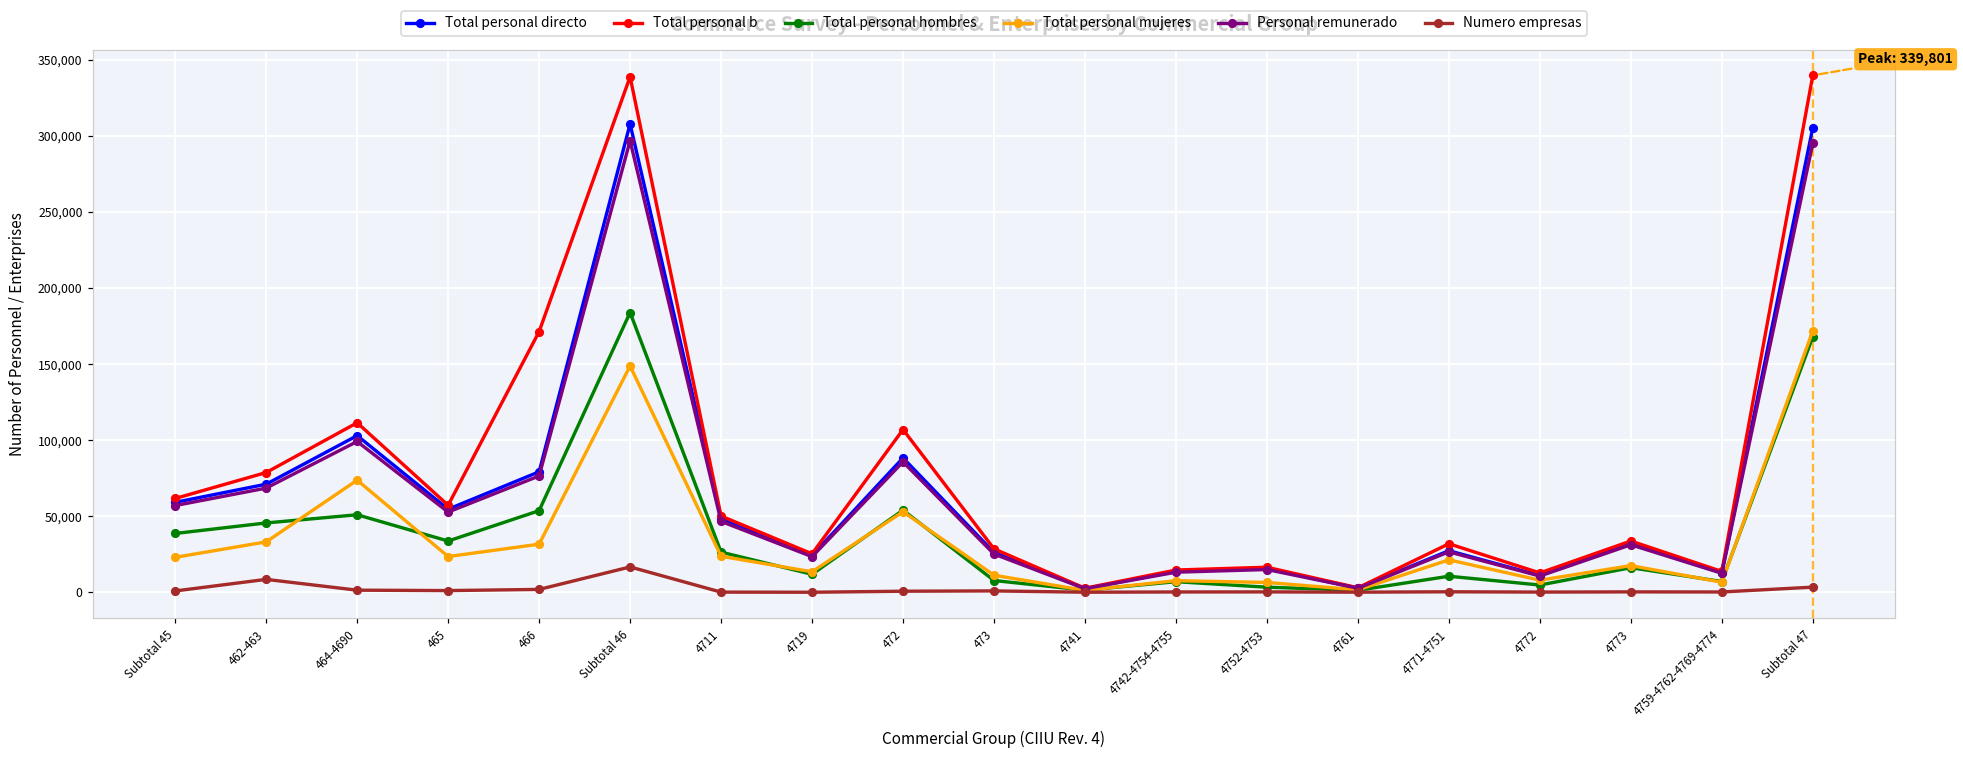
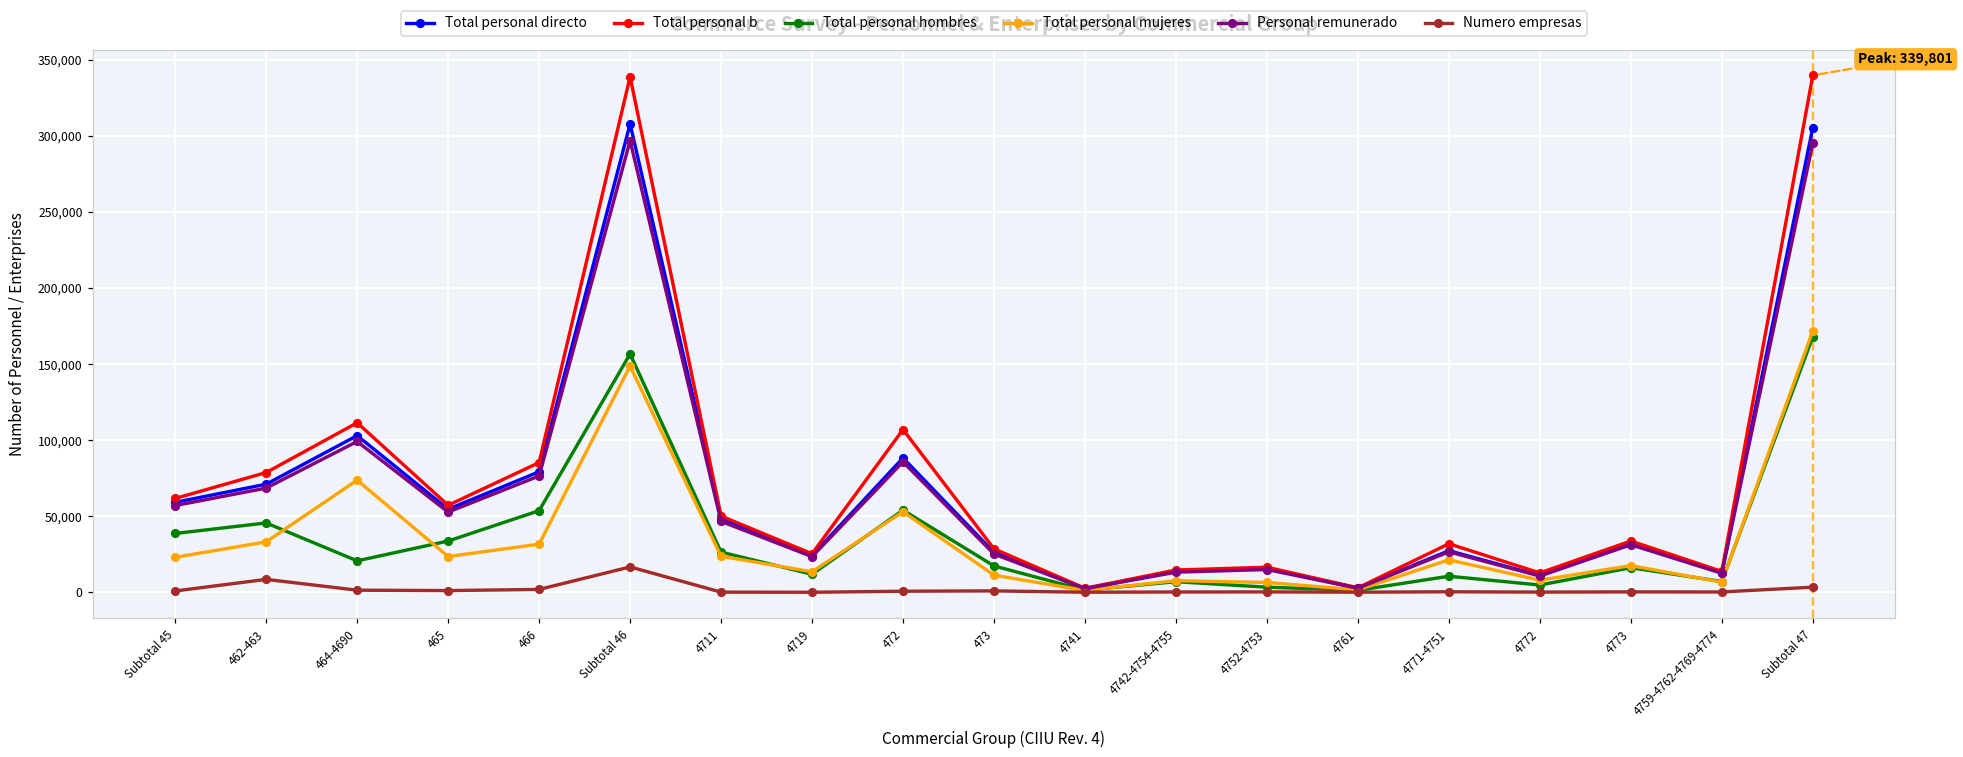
Total personal hombres, 464-4690: 51,000 -> 21,000
Total personal b, 466: 171,000 -> 85,000
Total personal hombres, Subtotal 46: 184,000 -> 157,000
Total personal hombres, 473: 8,000 -> 17,000
